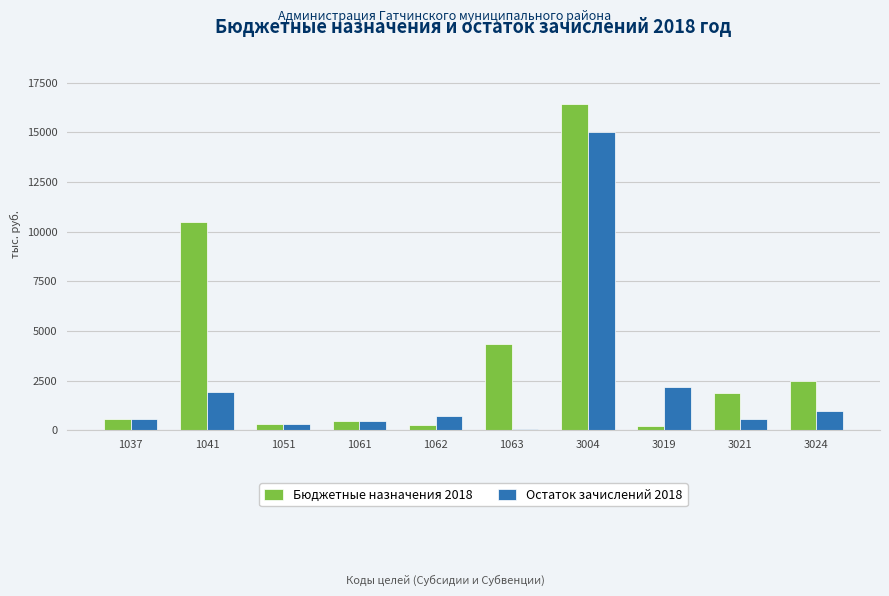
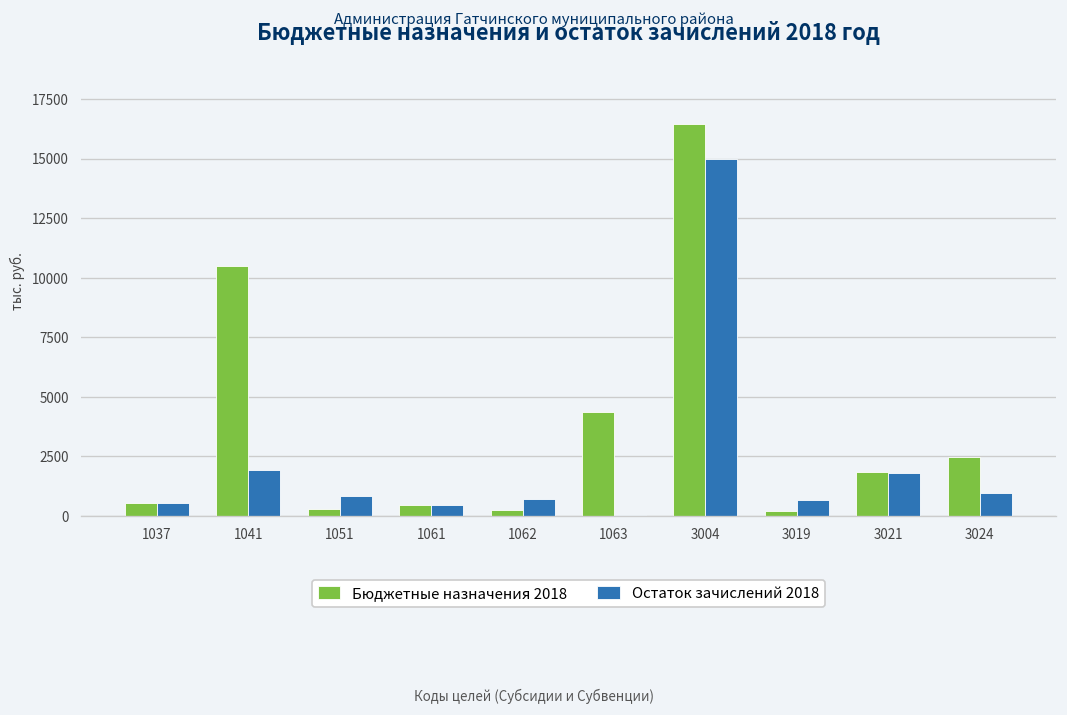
Остаток зачислений 2018, 1051: 300 -> 800
Остаток зачислений 2018, 3019: 2200 -> 700
Остаток зачислений 2018, 3021: 500 -> 1800
